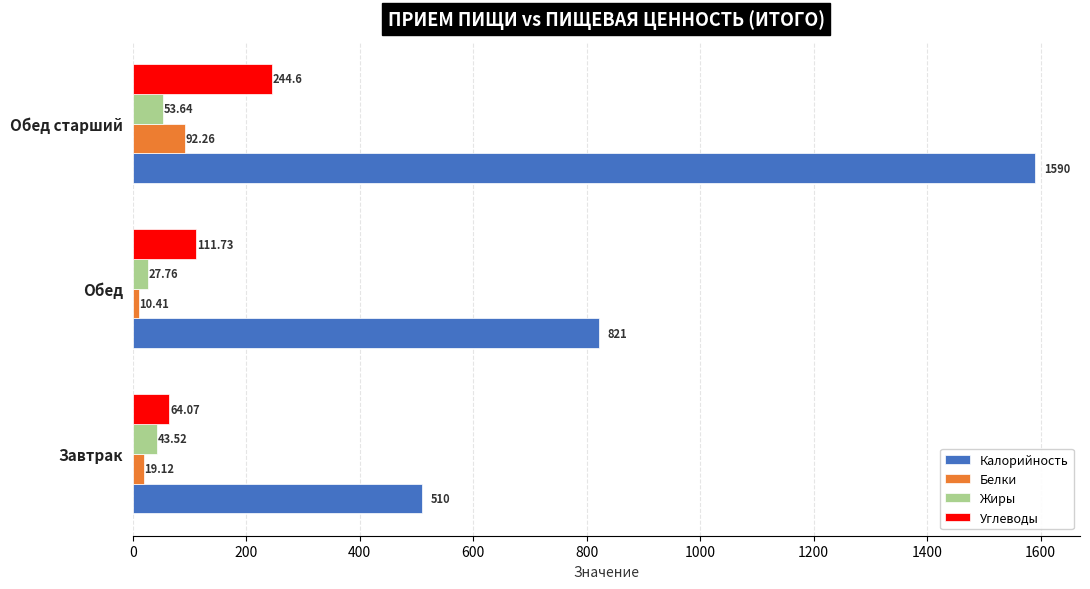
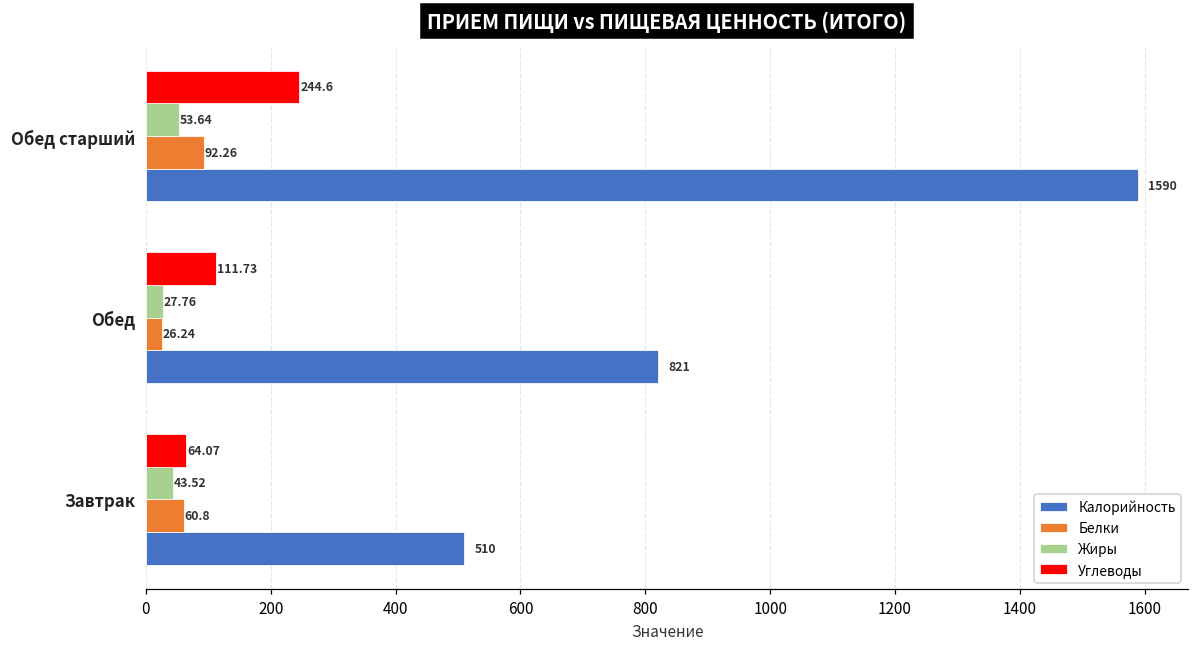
Белки, Обед: 10.41 -> 26.24
Белки, Завтрак: 19.12 -> 60.8
